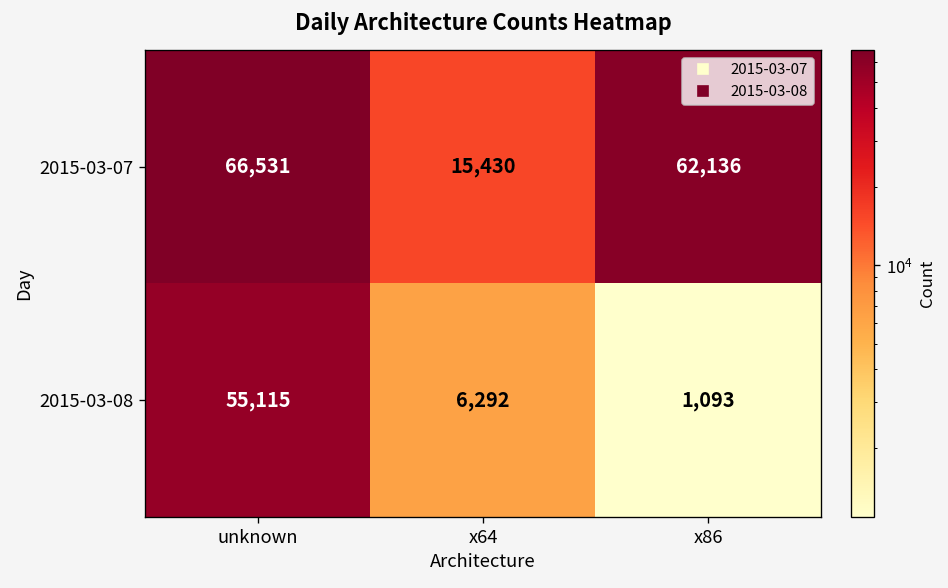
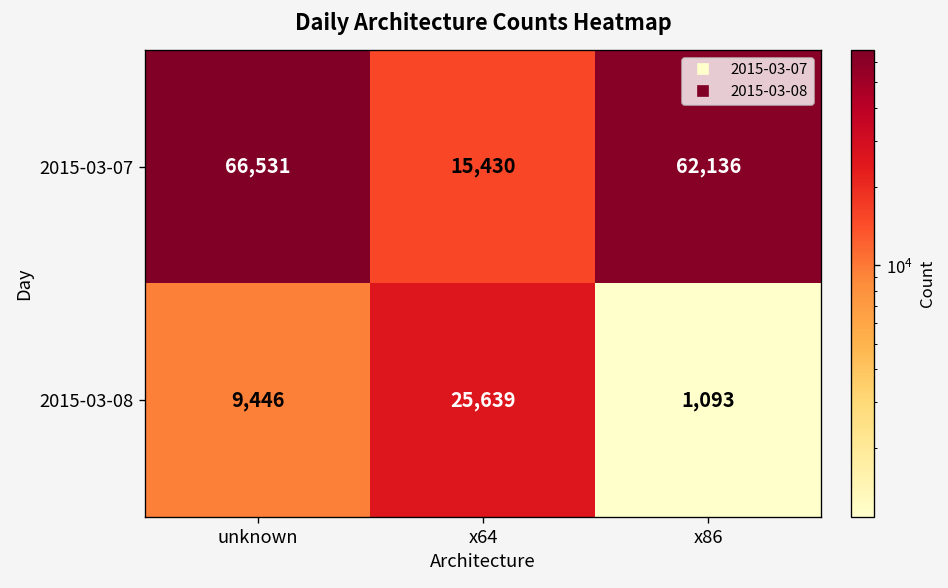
2015-03-08, unknown: 55,115 -> 9,446
2015-03-08, x64: 6,292 -> 25,639
